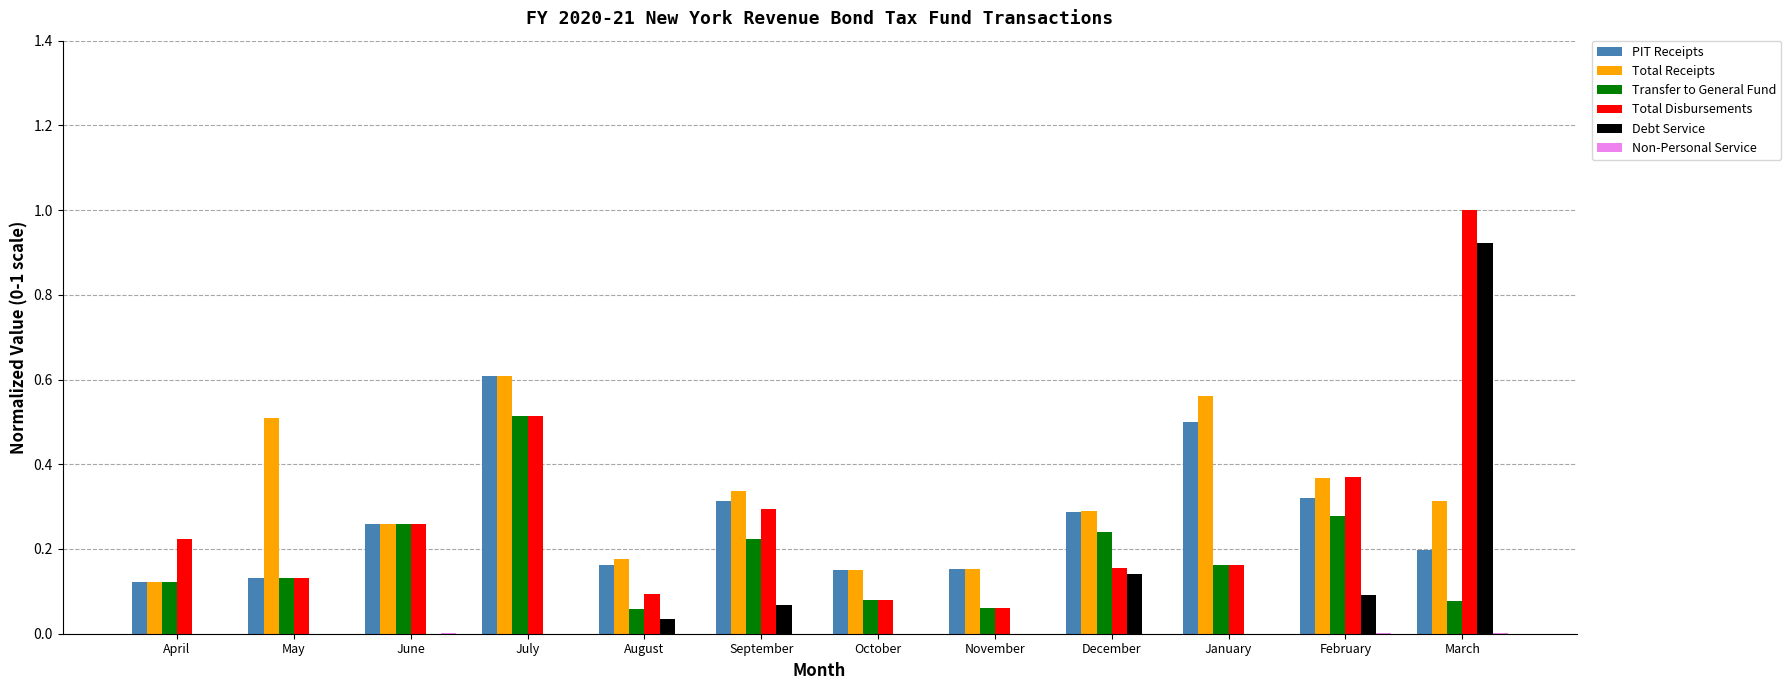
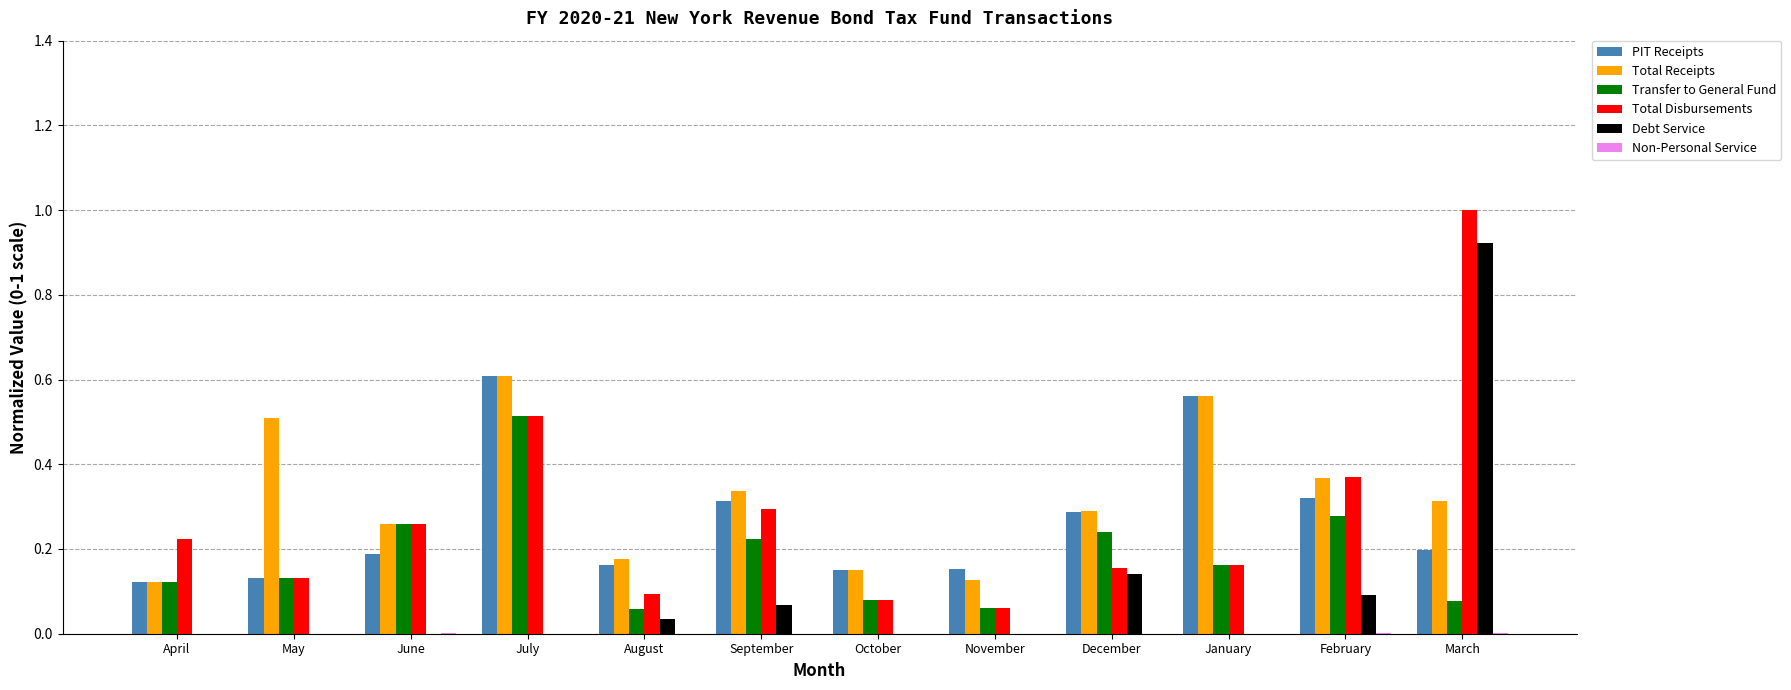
PIT Receipts, June: 0.26 -> 0.19
Total Receipts, November: 0.15 -> 0.13
PIT Receipts, January: 0.50 -> 0.56
